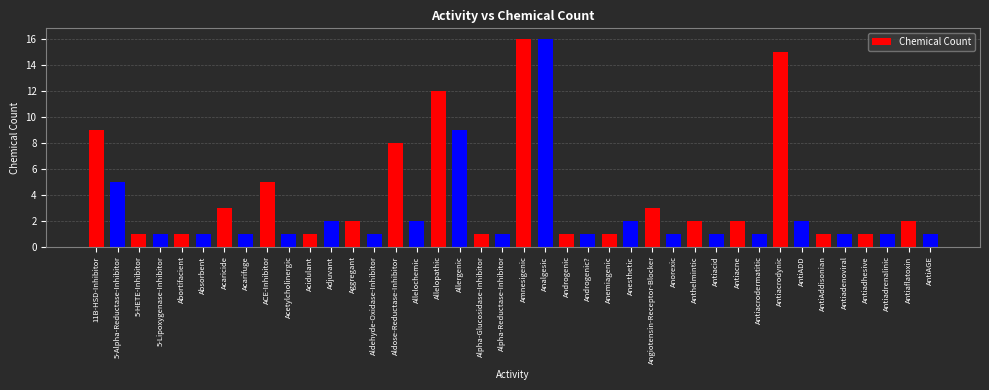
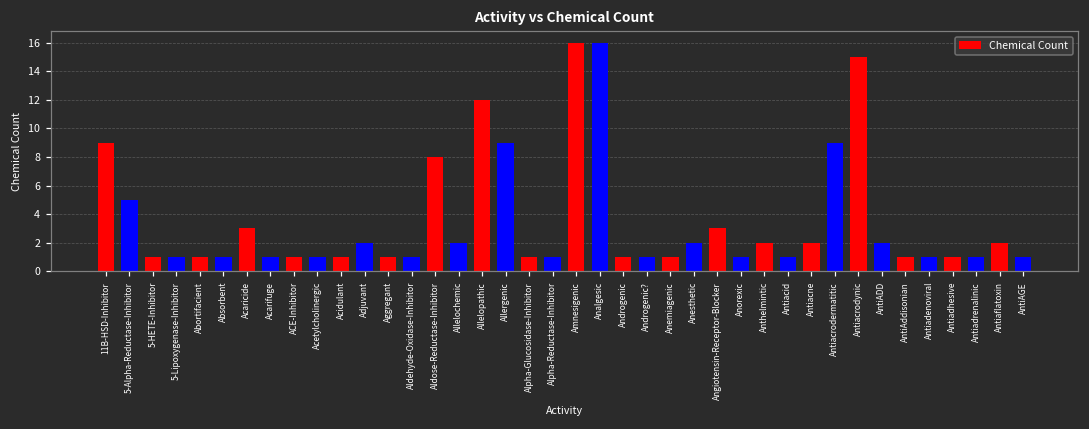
ACE-Inhibitor: 5 -> 1
Aggregant: 2 -> 1
Antiacrodermatitic: 1 -> 9
